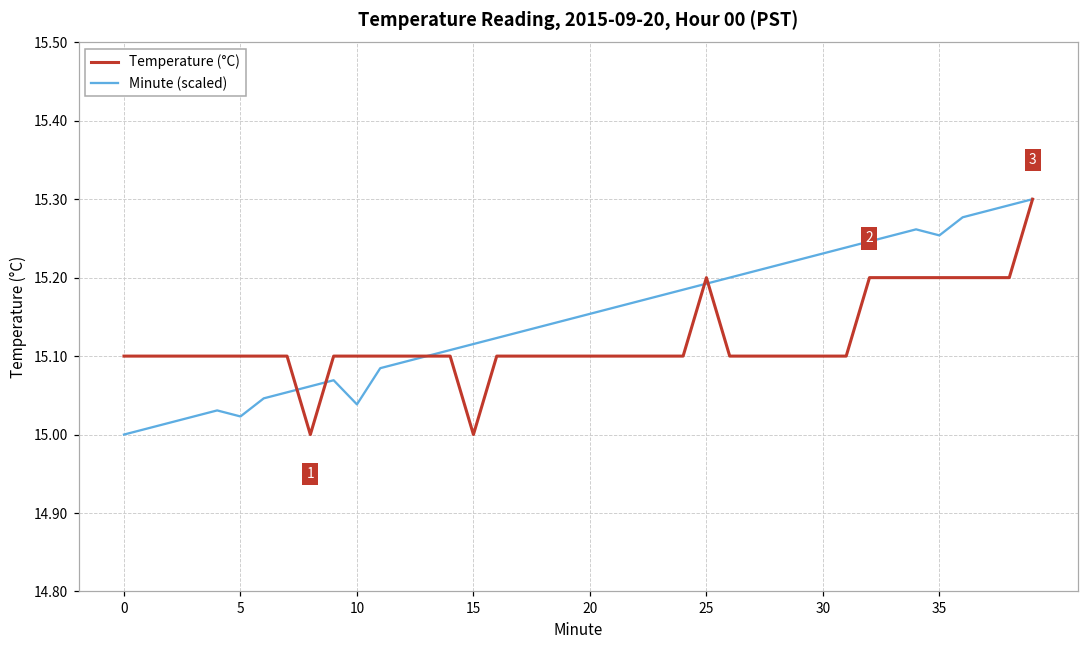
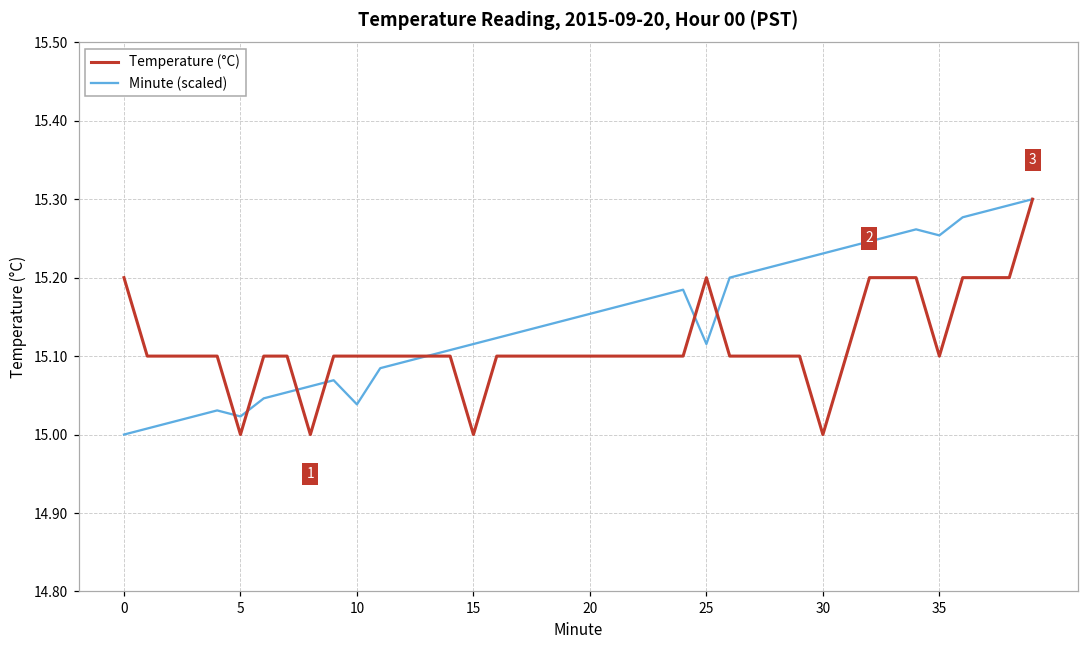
Temperature (°C), 0: 15.1 -> 15.2
Temperature (°C), 5: 15.1 -> 15.0
Minute (scaled), 25: 15.19 -> 15.12
Temperature (°C), 30: 15.1 -> 15.0
Temperature (°C), 35: 15.2 -> 15.1
